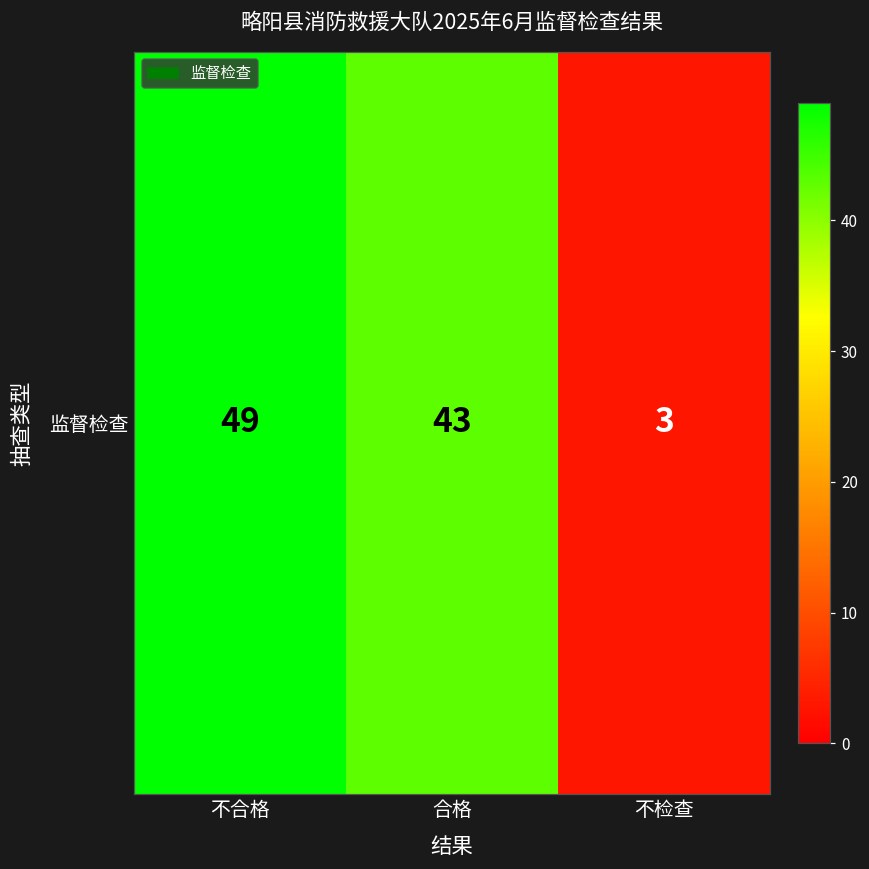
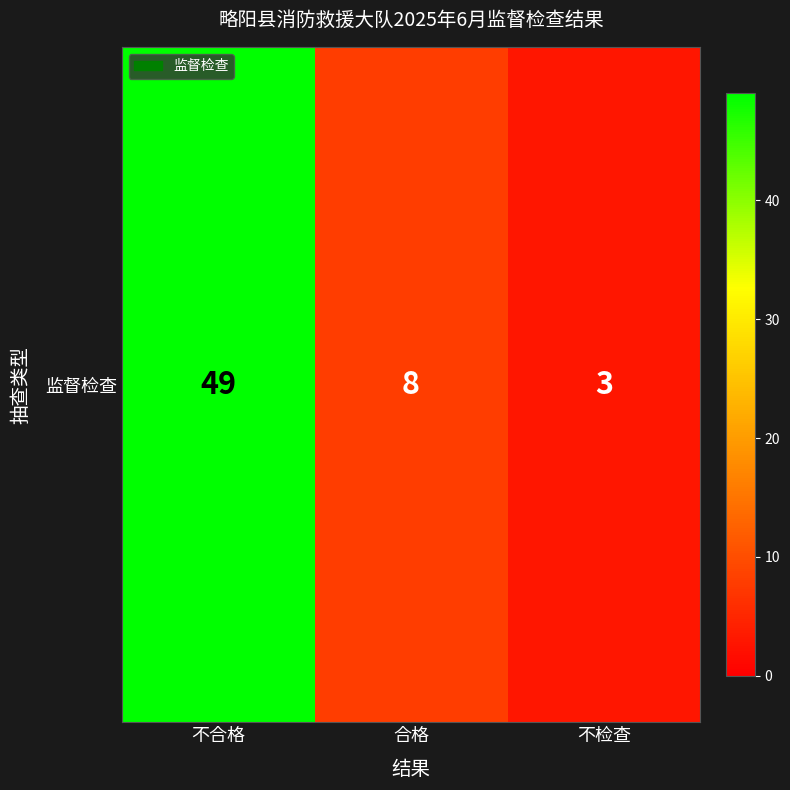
监督检查, 合格: 43 -> 8
